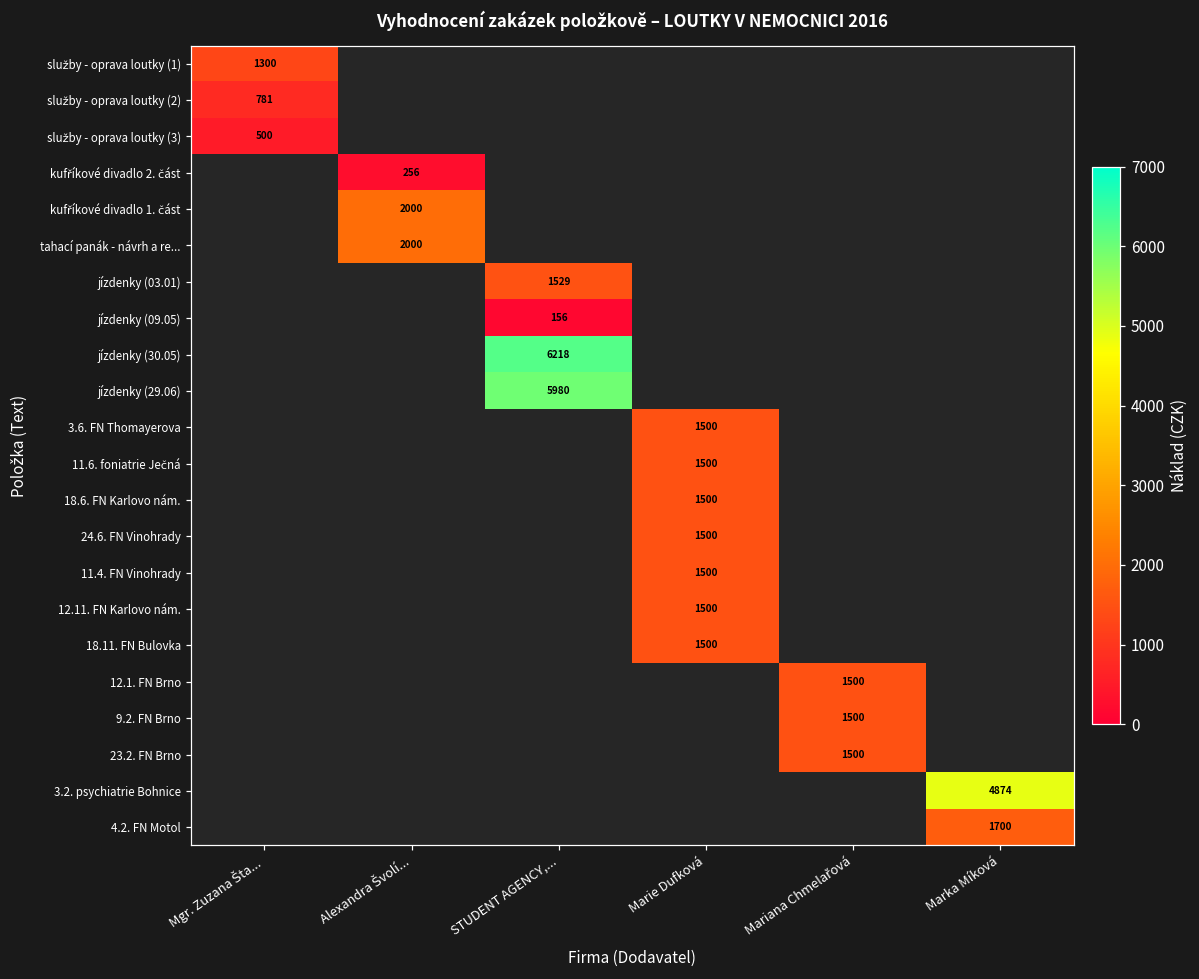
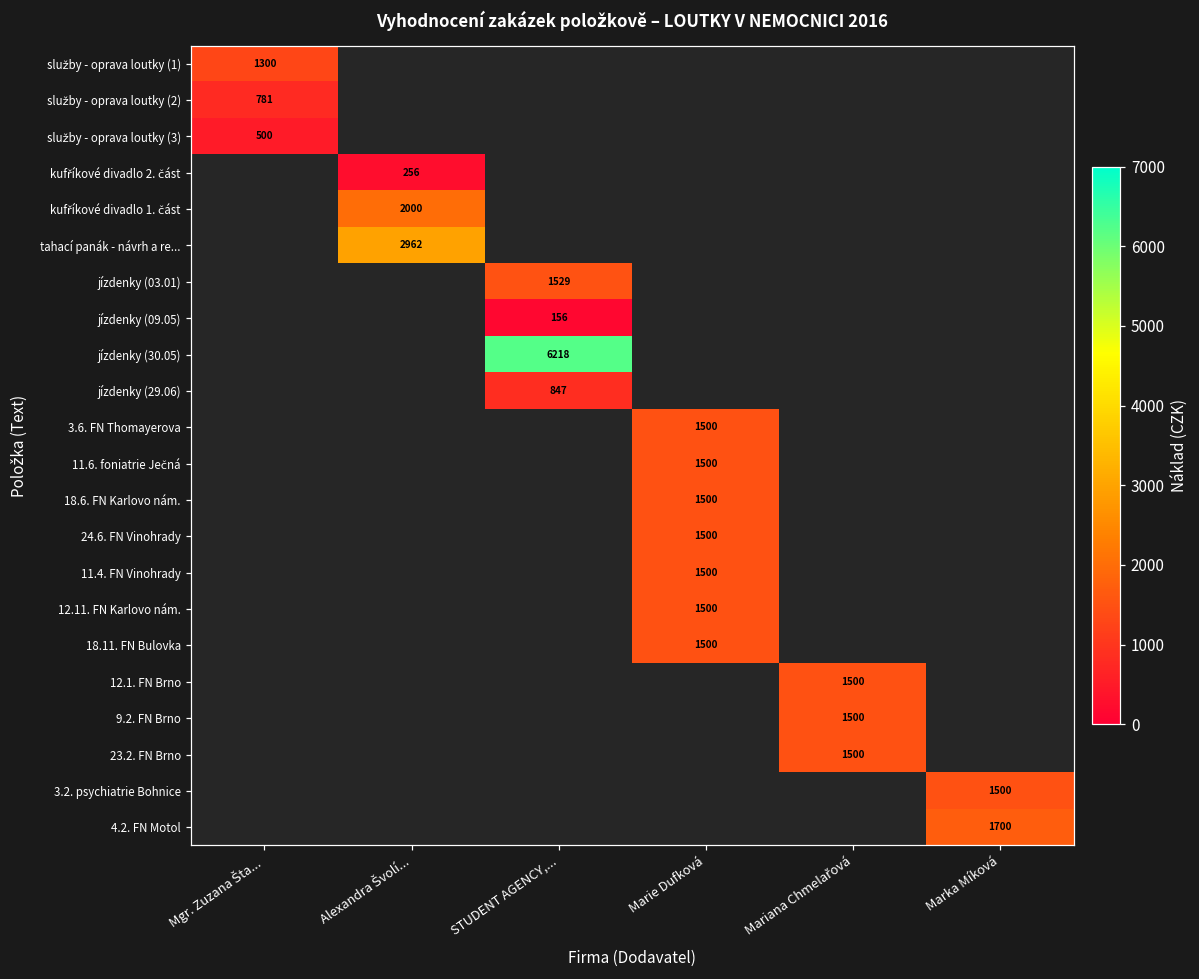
tahací panák - návrh a re..., Alexandra Švolí...: 2000 -> 2962
jízdenky (29.06), STUDENT AGENCY,...: 5980 -> 847
3.2. psychiatrie Bohnice, Marka Míková: 4874 -> 1500
